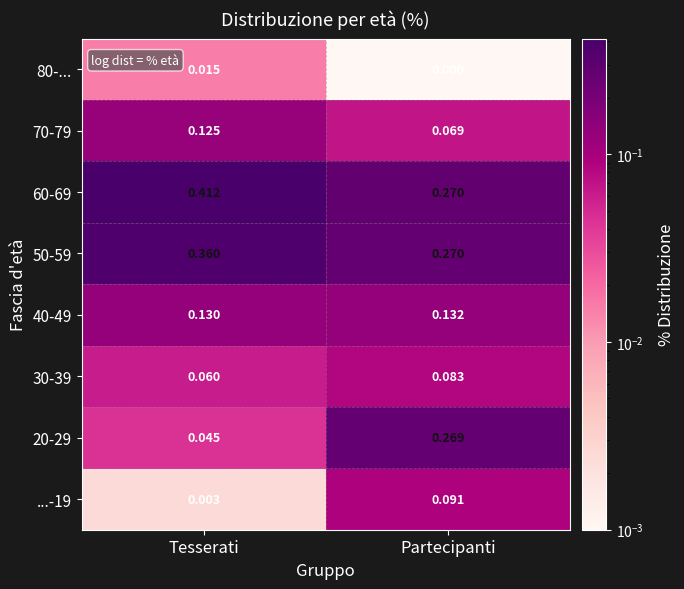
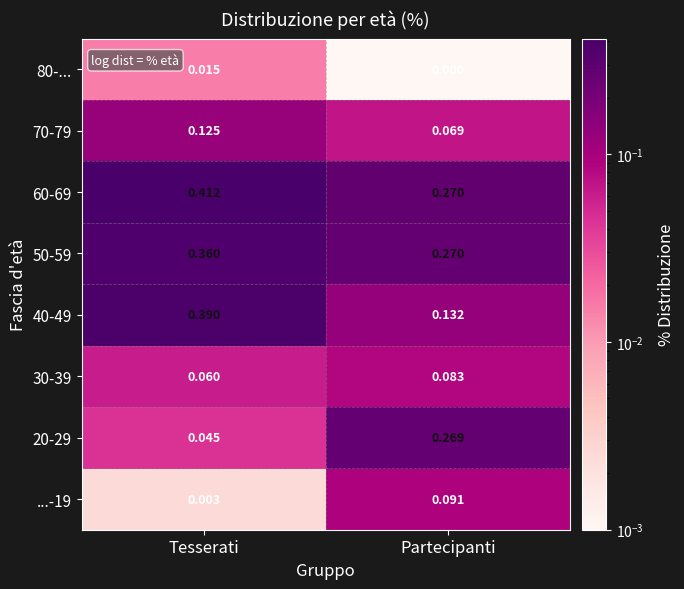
40-49, Tesserati: 0.130 -> 0.390
